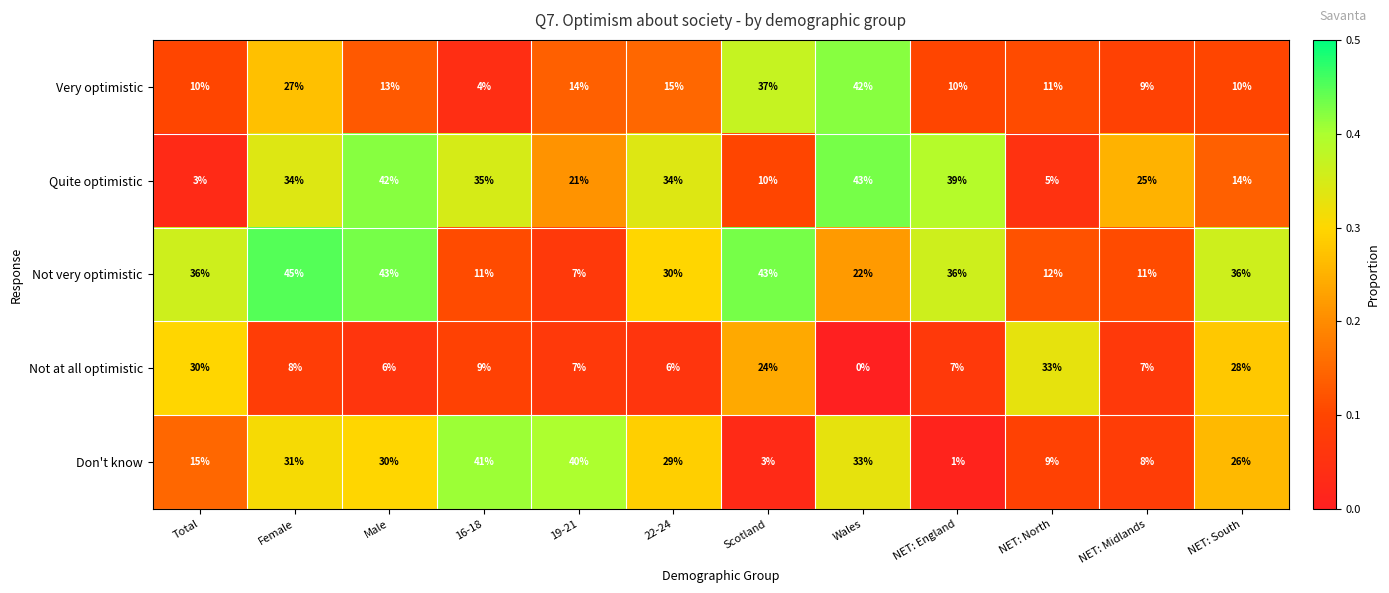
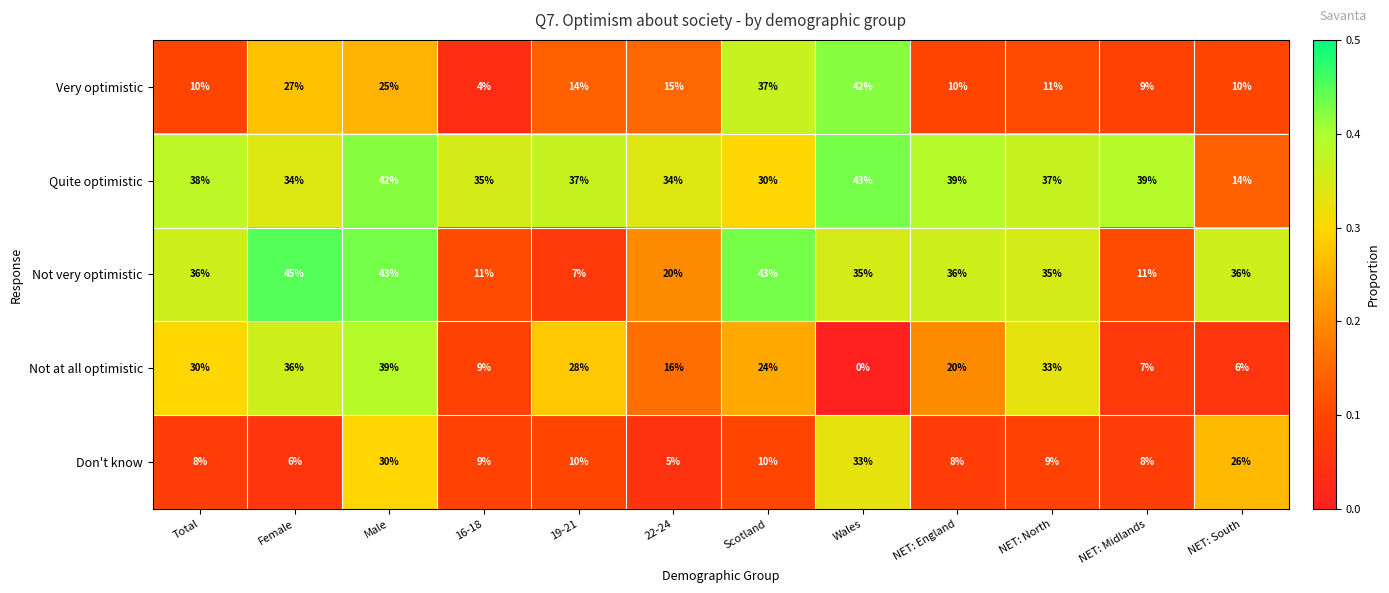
Very optimistic, Male: 13% -> 25%
Quite optimistic, Total: 3% -> 38%
Quite optimistic, 19-21: 21% -> 37%
Quite optimistic, Scotland: 10% -> 30%
Quite optimistic, NET: North: 5% -> 37%
Quite optimistic, NET: Midlands: 25% -> 39%
Not very optimistic, 22-24: 30% -> 20%
Not very optimistic, Wales: 22% -> 35%
Not very optimistic, NET: North: 12% -> 35%
Not at all optimistic, Female: 8% -> 36%
Not at all optimistic, Male: 6% -> 39%
Not at all optimistic, 19-21: 7% -> 28%
Not at all optimistic, 22-24: 6% -> 16%
Not at all optimistic, NET: England: 7% -> 20%
Not at all optimistic, NET: South: 28% -> 6%
Don't know, Total: 15% -> 8%
Don't know, Female: 31% -> 6%
Don't know, 16-18: 41% -> 9%
Don't know, 19-21: 40% -> 10%
Don't know, 22-24: 29% -> 5%
Don't know, Scotland: 3% -> 10%
Don't know, NET: England: 1% -> 8%
